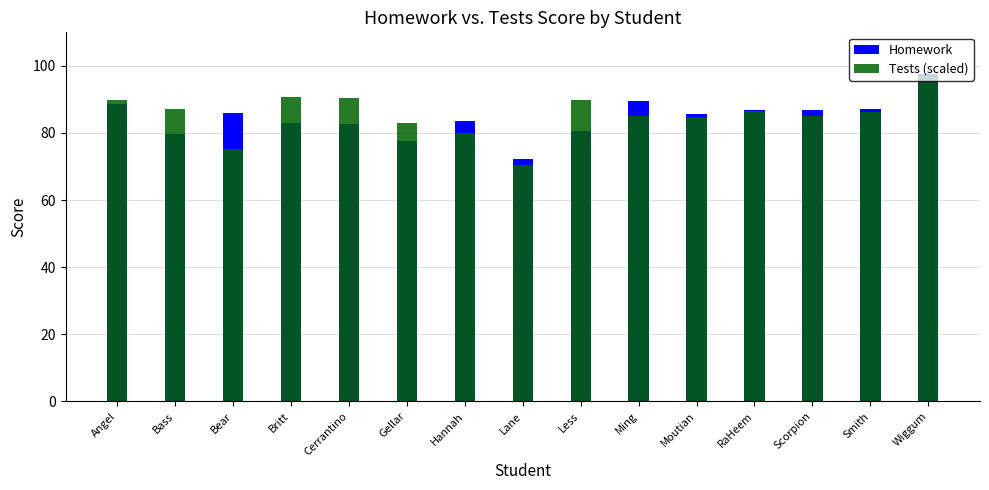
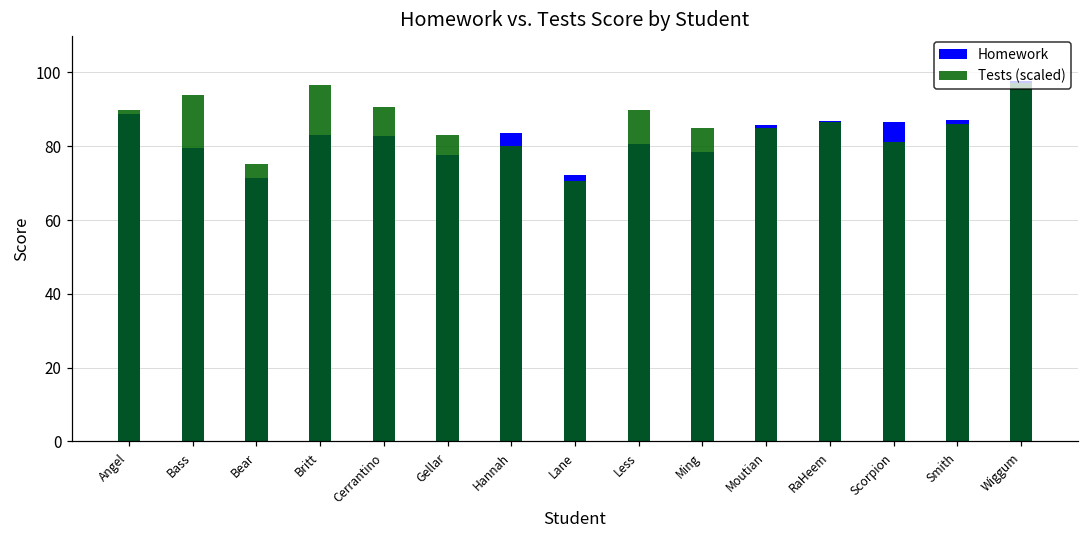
Tests (scaled), Bass: 87 -> 94
Homework, Bear: 86 -> 71
Tests (scaled), Britt: 91 -> 97
Homework, Ming: 90 -> 79
Tests (scaled), Scorpion: 85 -> 81
